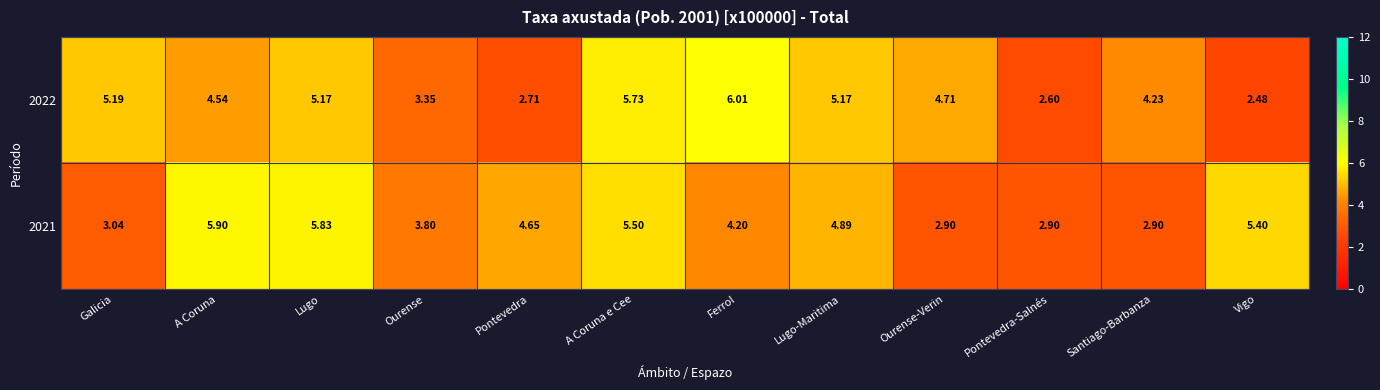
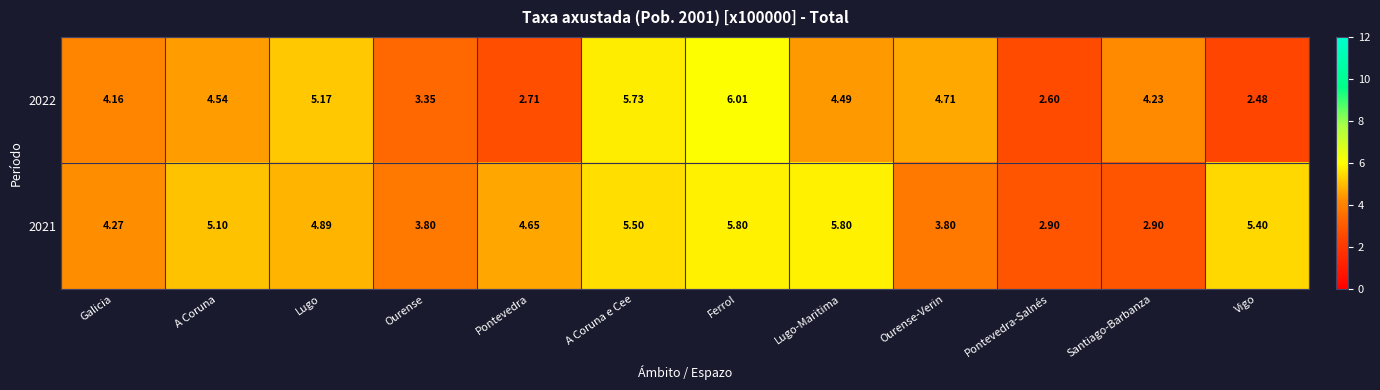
2022, Galicia: 5.19 -> 4.16
2022, Lugo-Maritima: 5.17 -> 4.49
2021, Galicia: 3.04 -> 4.27
2021, A Coruna: 5.90 -> 5.10
2021, Lugo: 5.83 -> 4.89
2021, Ferrol: 4.20 -> 5.80
2021, Lugo-Maritima: 4.89 -> 5.80
2021, Ourense-Verin: 2.90 -> 3.80
